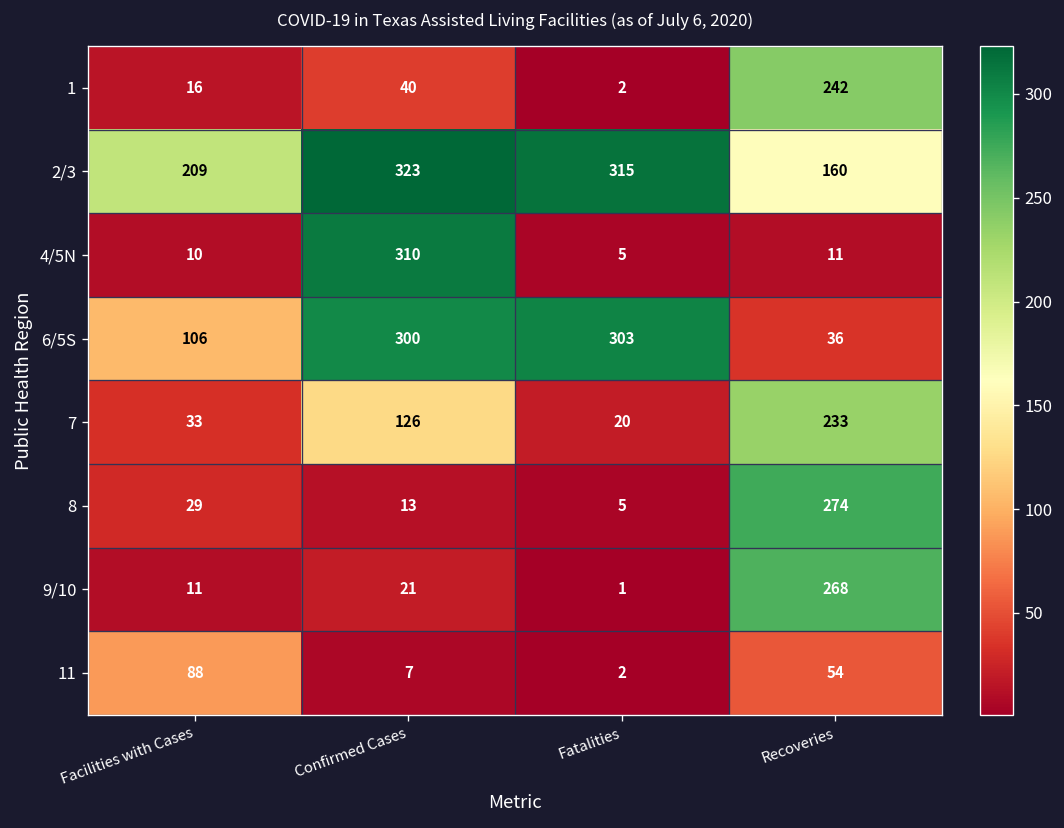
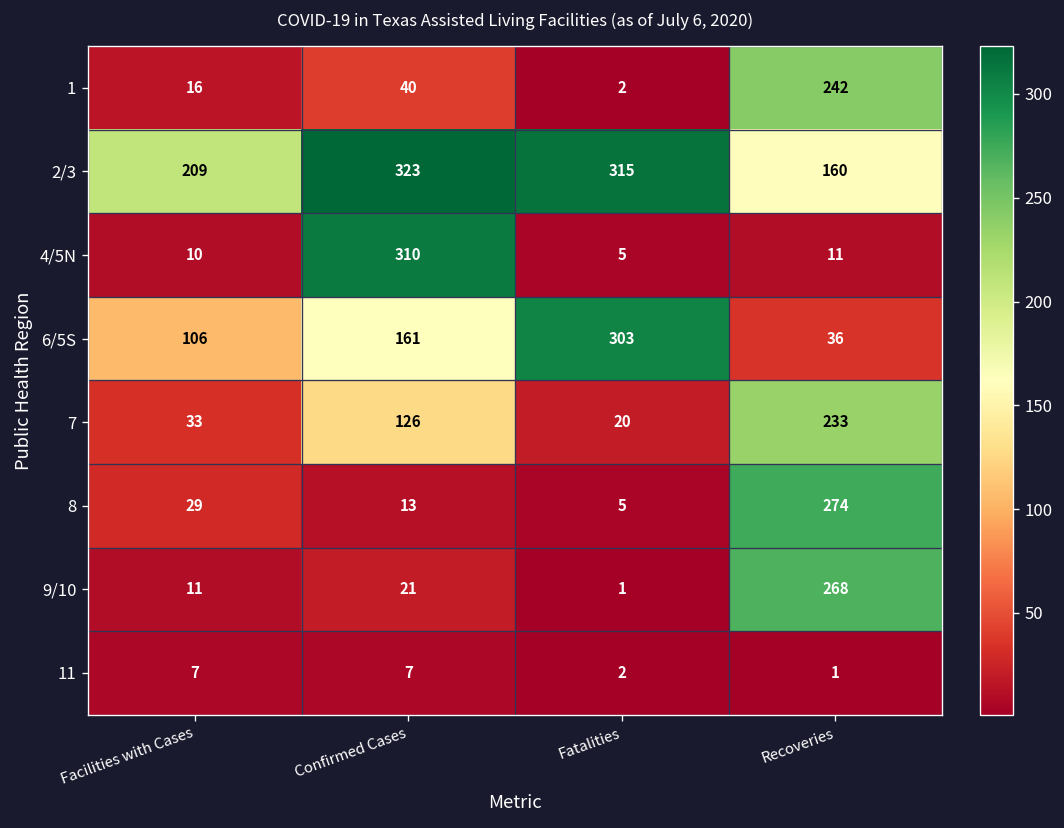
6/5S, Confirmed Cases: 300 -> 161
11, Facilities with Cases: 88 -> 7
11, Recoveries: 54 -> 1
